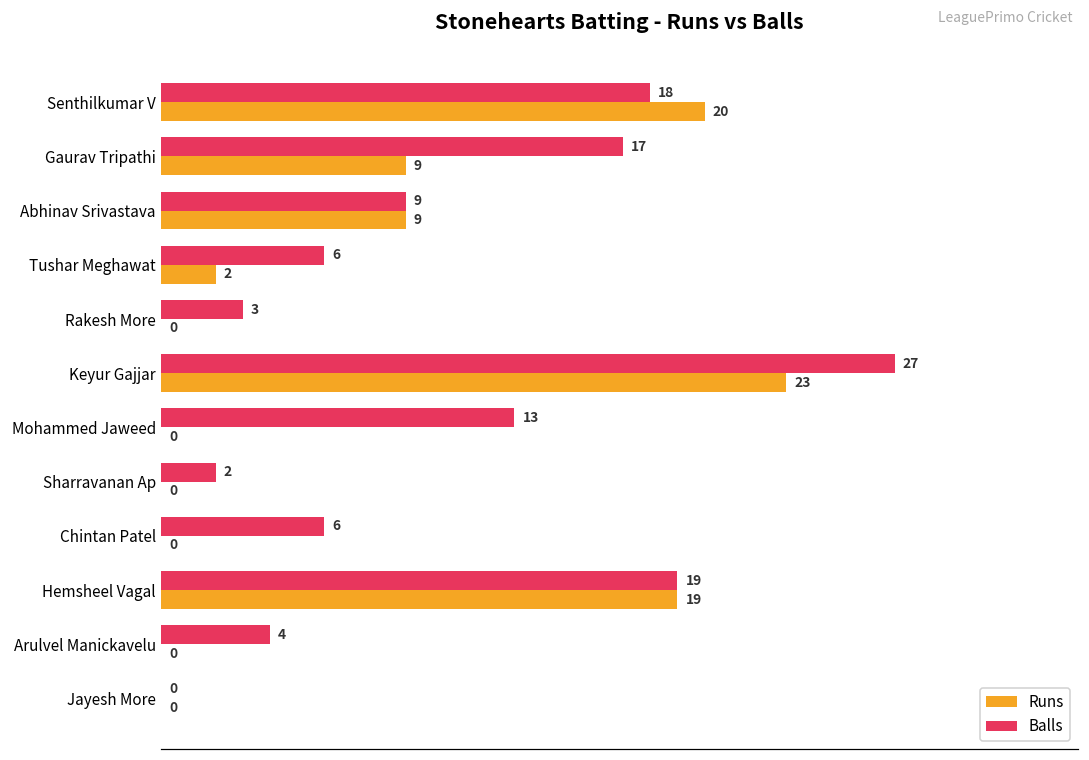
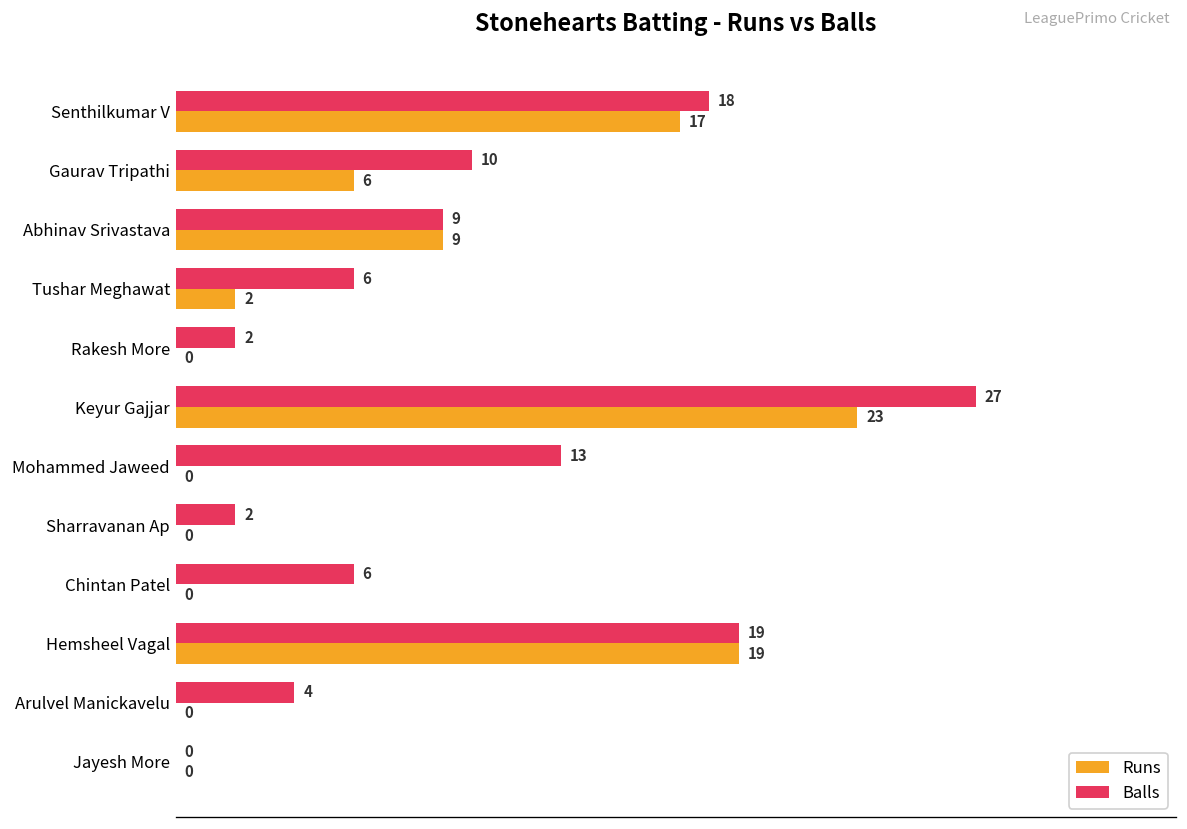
Runs, Senthilkumar V: 20 -> 17
Balls, Gaurav Tripathi: 17 -> 10
Runs, Gaurav Tripathi: 9 -> 6
Balls, Rakesh More: 3 -> 2
